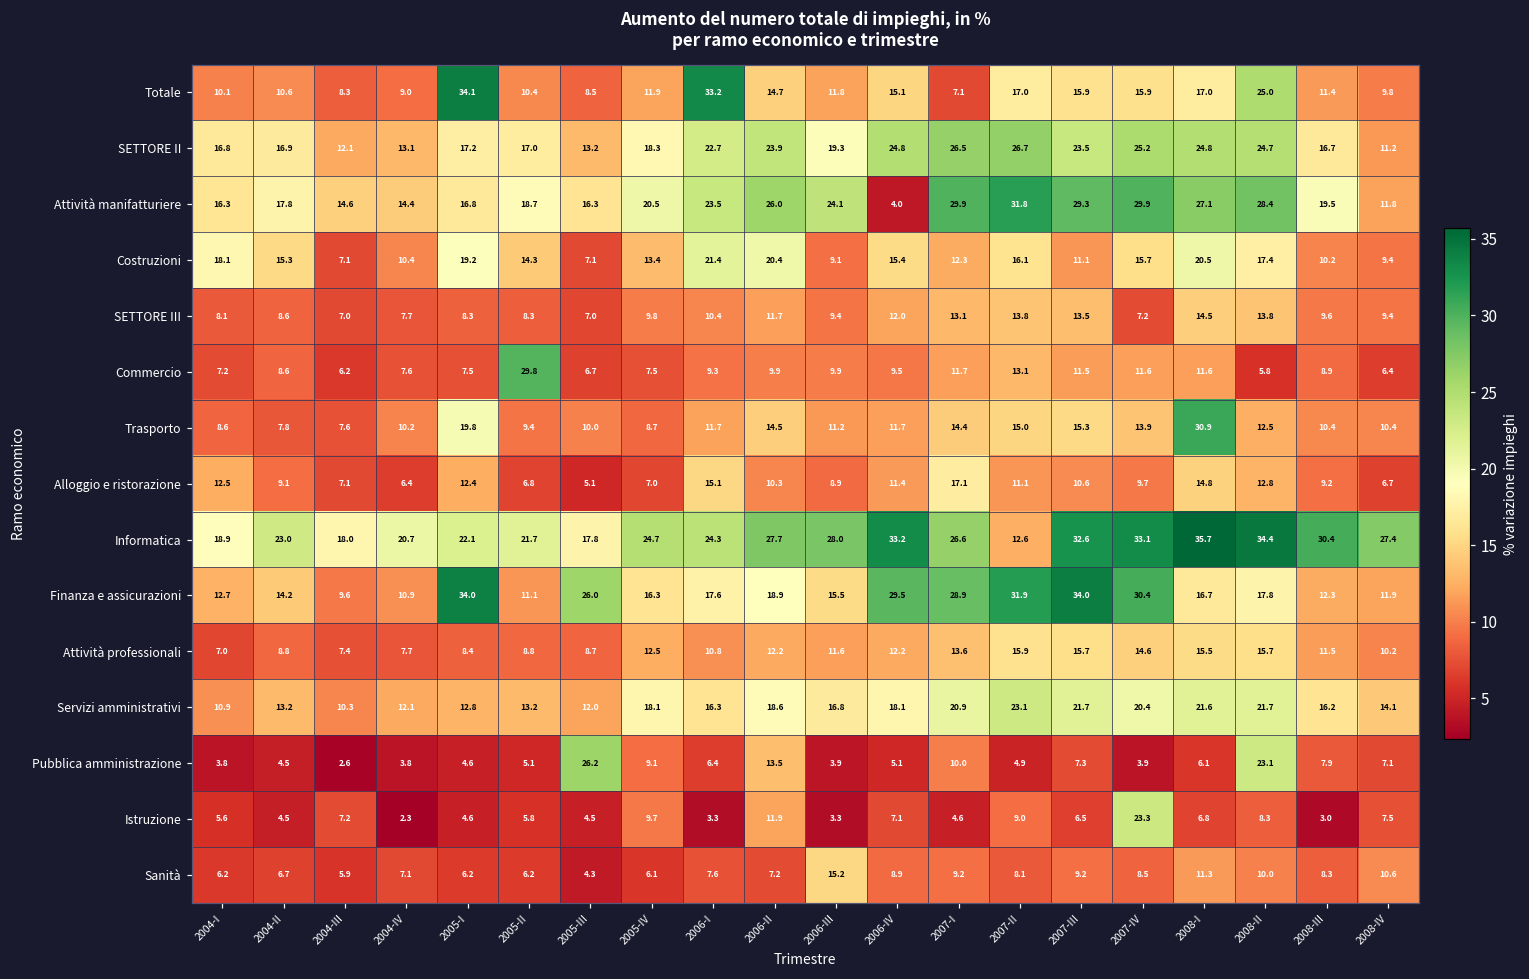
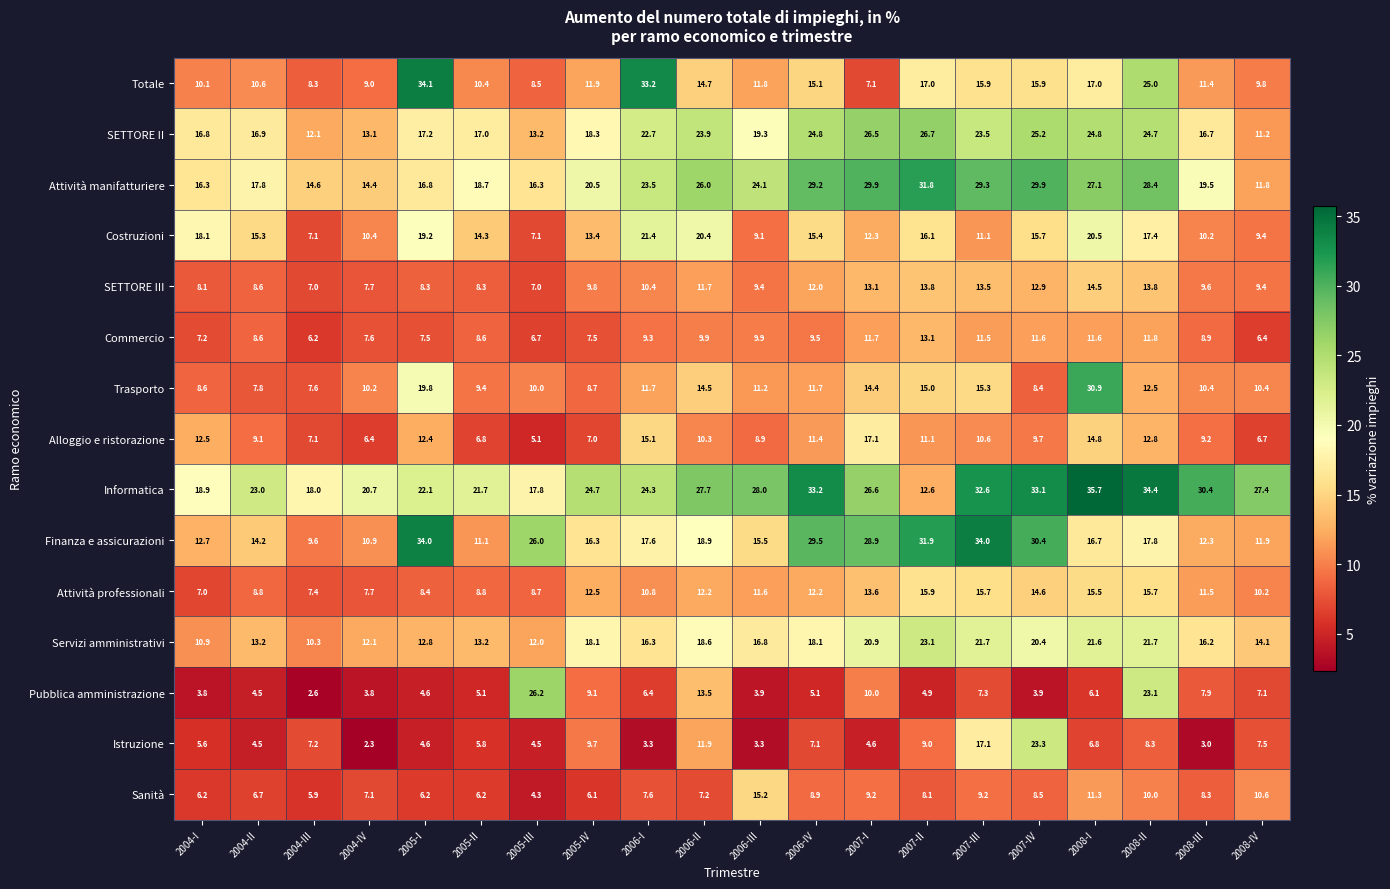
Attività manifatturiere, 2006-IV: 4.0 -> 29.2
SETTORE III, 2007-IV: 7.2 -> 12.9
Commercio, 2005-II: 29.8 -> 8.6
Commercio, 2008-II: 5.8 -> 11.8
Trasporto, 2007-IV: 13.9 -> 8.4
Istruzione, 2007-III: 6.5 -> 17.1
